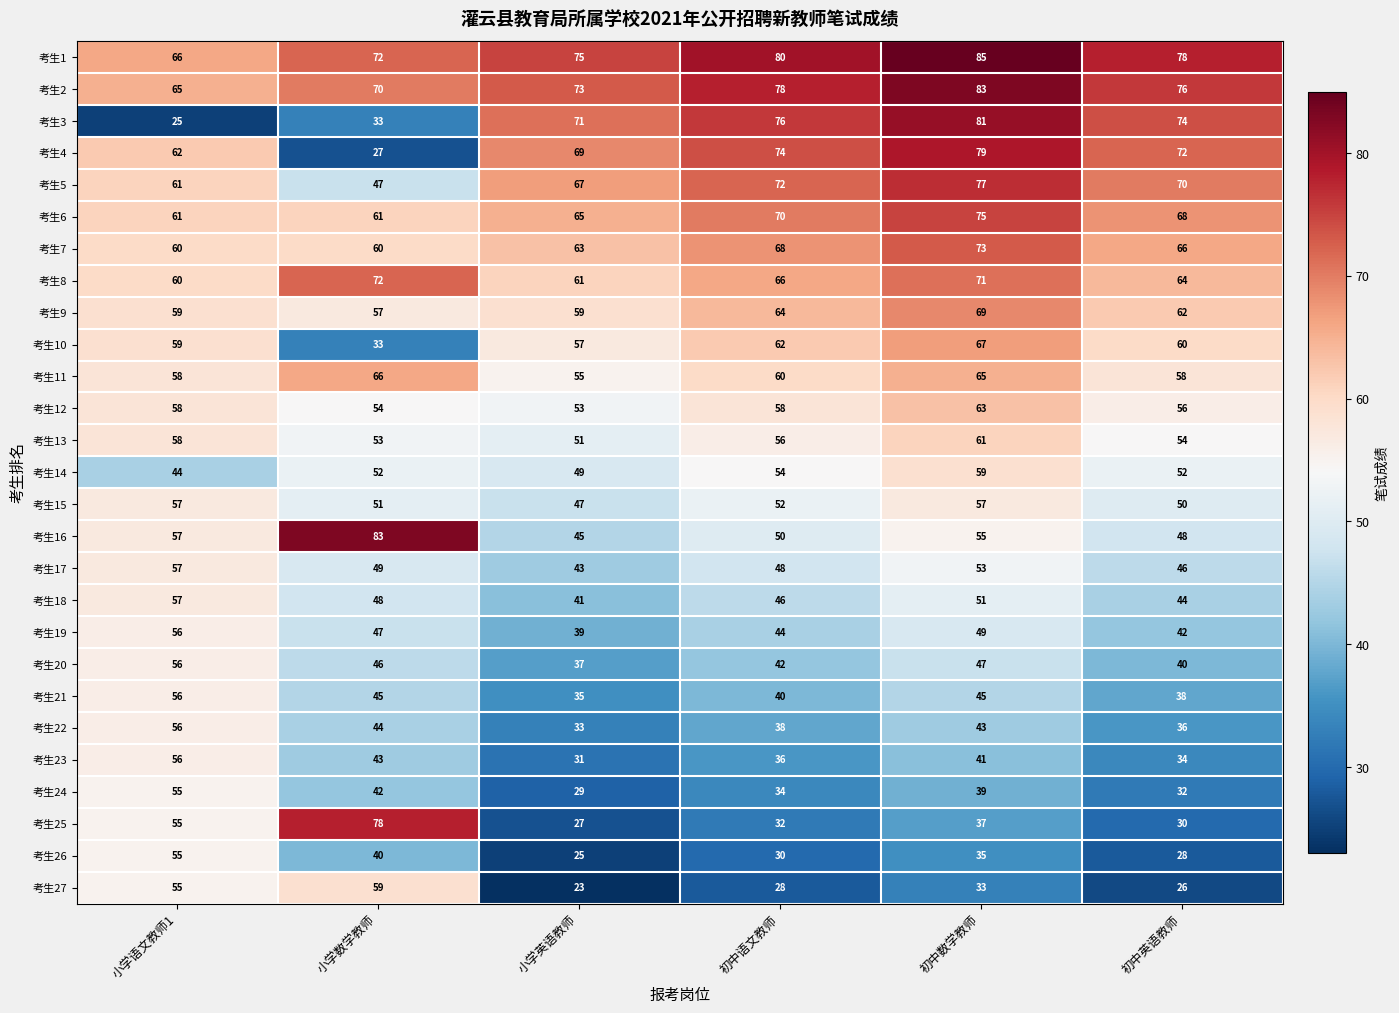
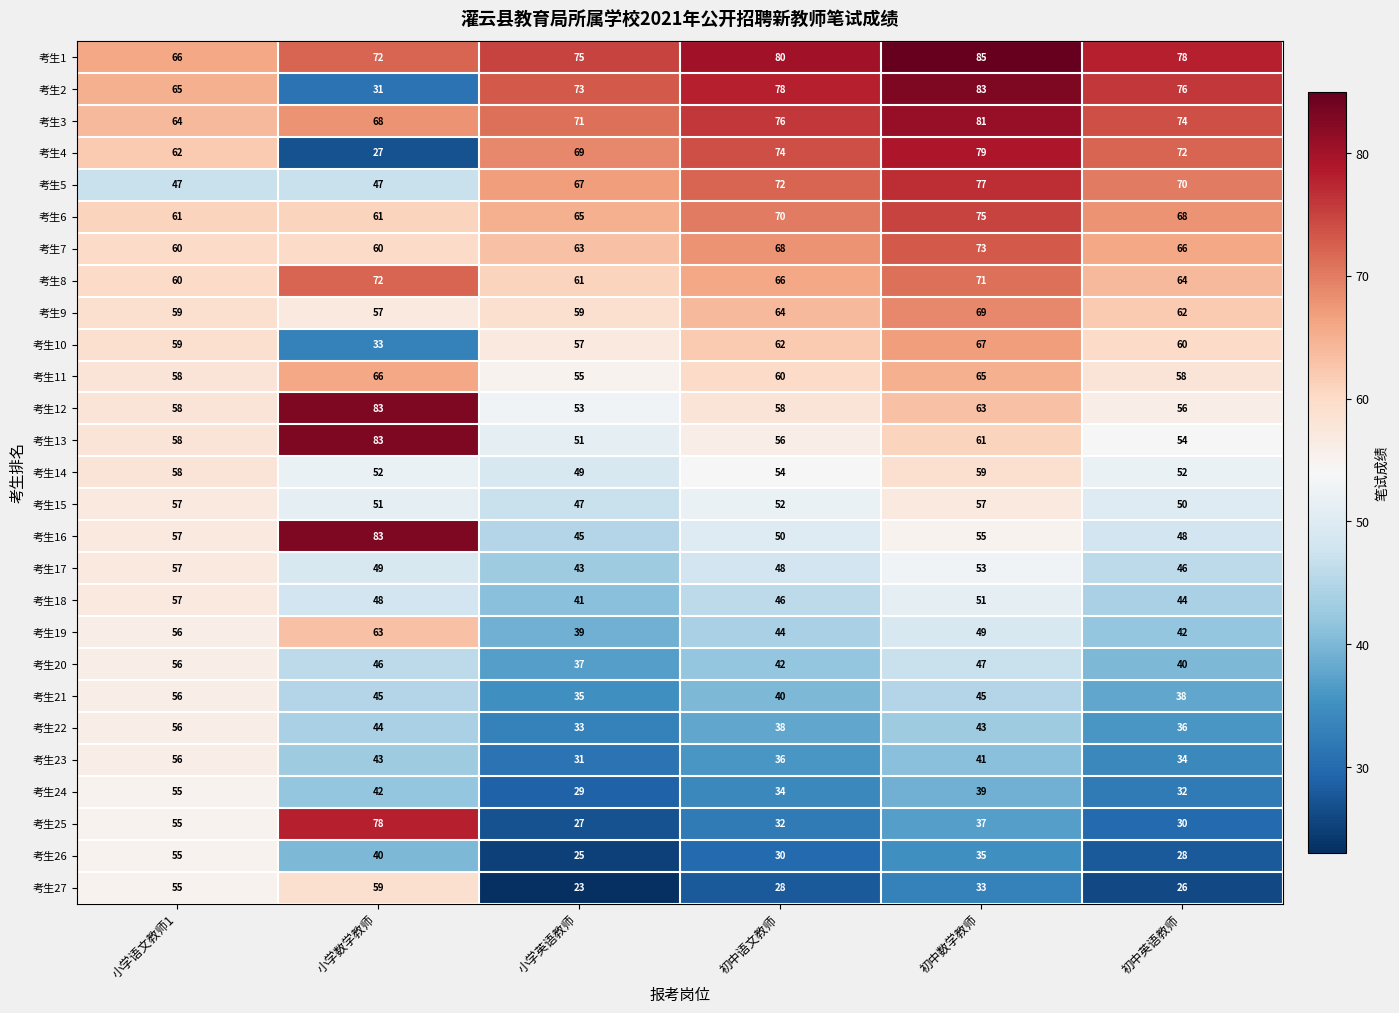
考生2, 小学数学教师: 70 -> 31
考生3, 小学语文教师1: 25 -> 64
考生3, 小学数学教师: 33 -> 68
考生5, 小学语文教师1: 61 -> 47
考生12, 小学数学教师: 54 -> 83
考生13, 小学数学教师: 53 -> 83
考生14, 小学语文教师1: 44 -> 58
考生19, 小学数学教师: 47 -> 63
